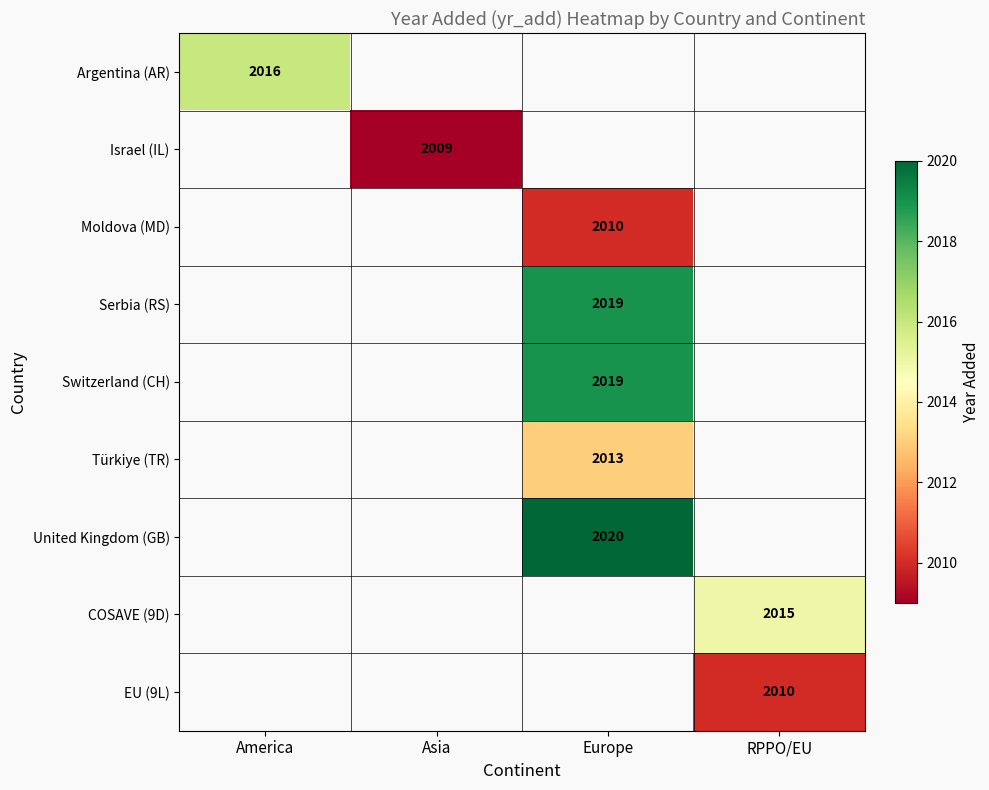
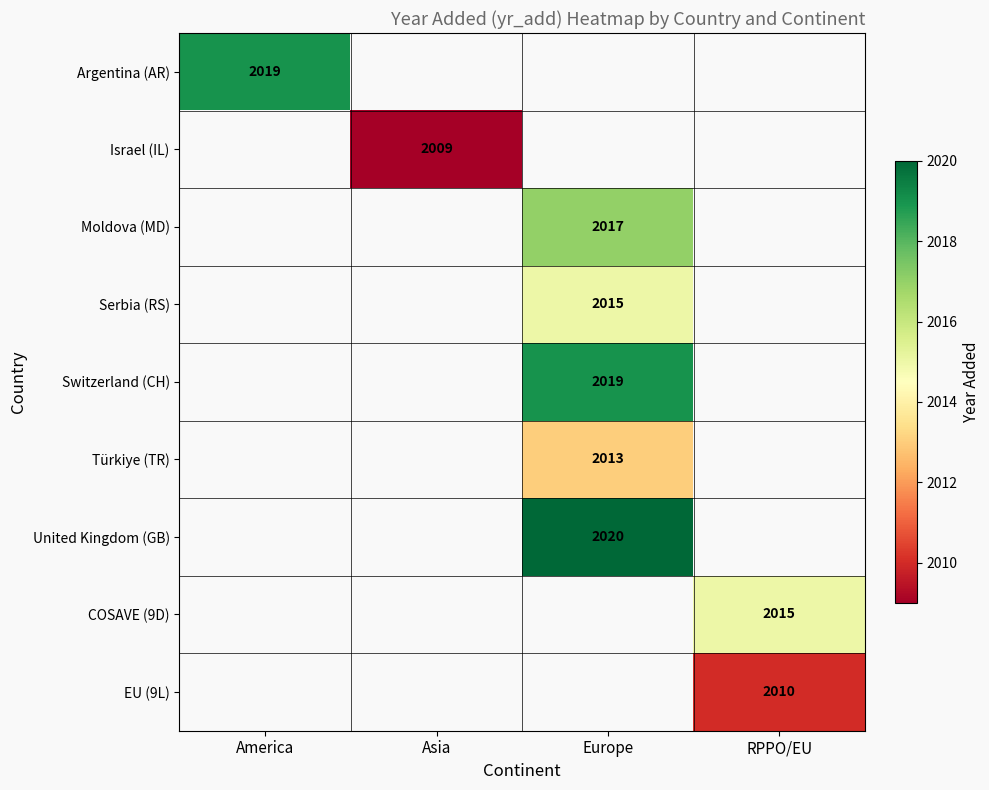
Argentina (AR), America: 2016 -> 2019
Moldova (MD), Europe: 2010 -> 2017
Serbia (RS), Europe: 2019 -> 2015
